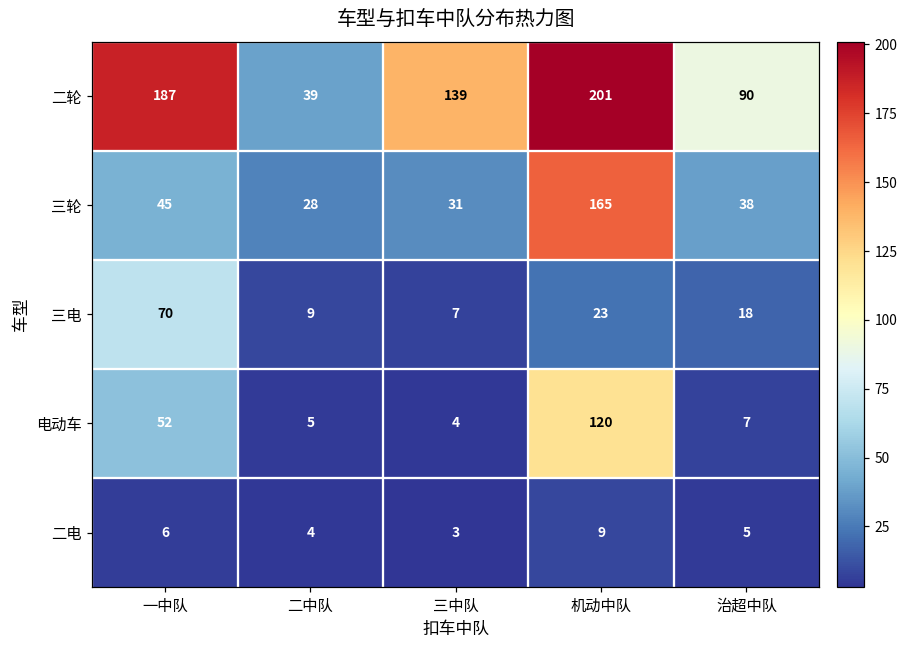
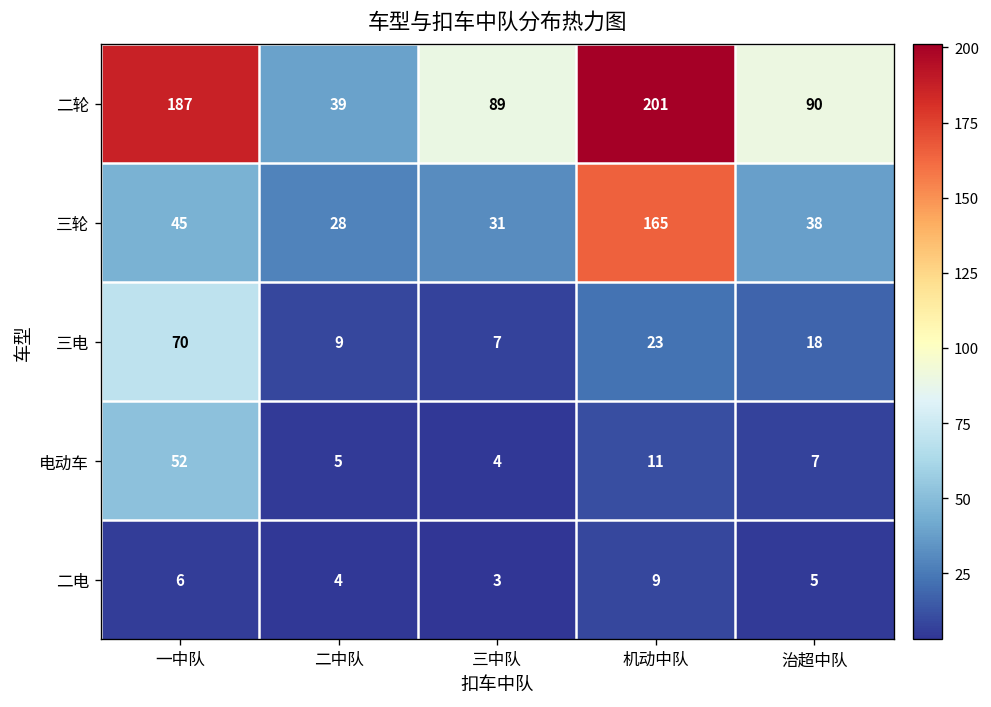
二轮, 三中队: 139 -> 89
电动车, 机动中队: 120 -> 11
